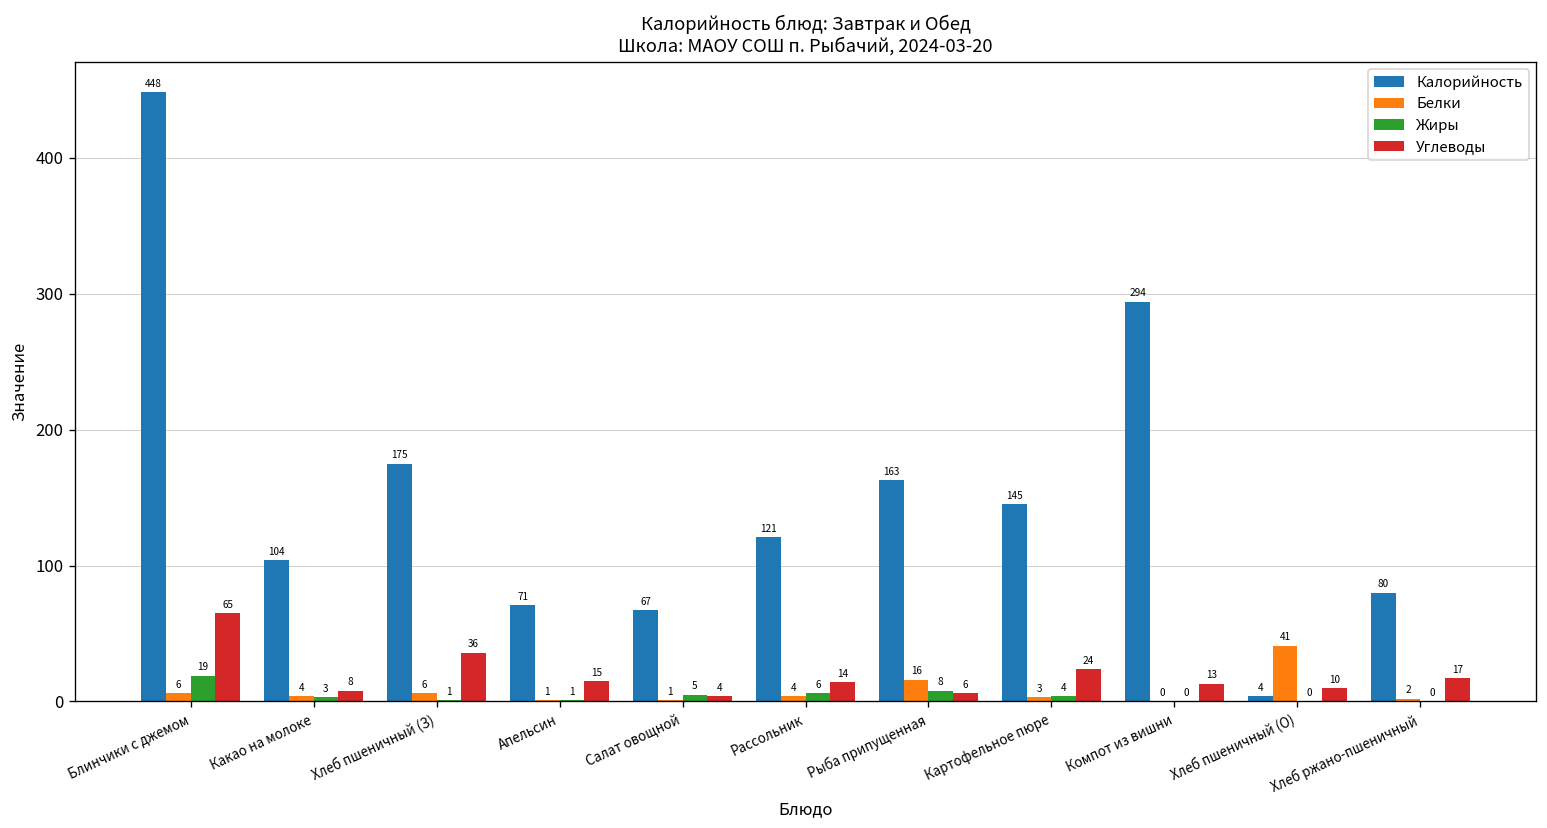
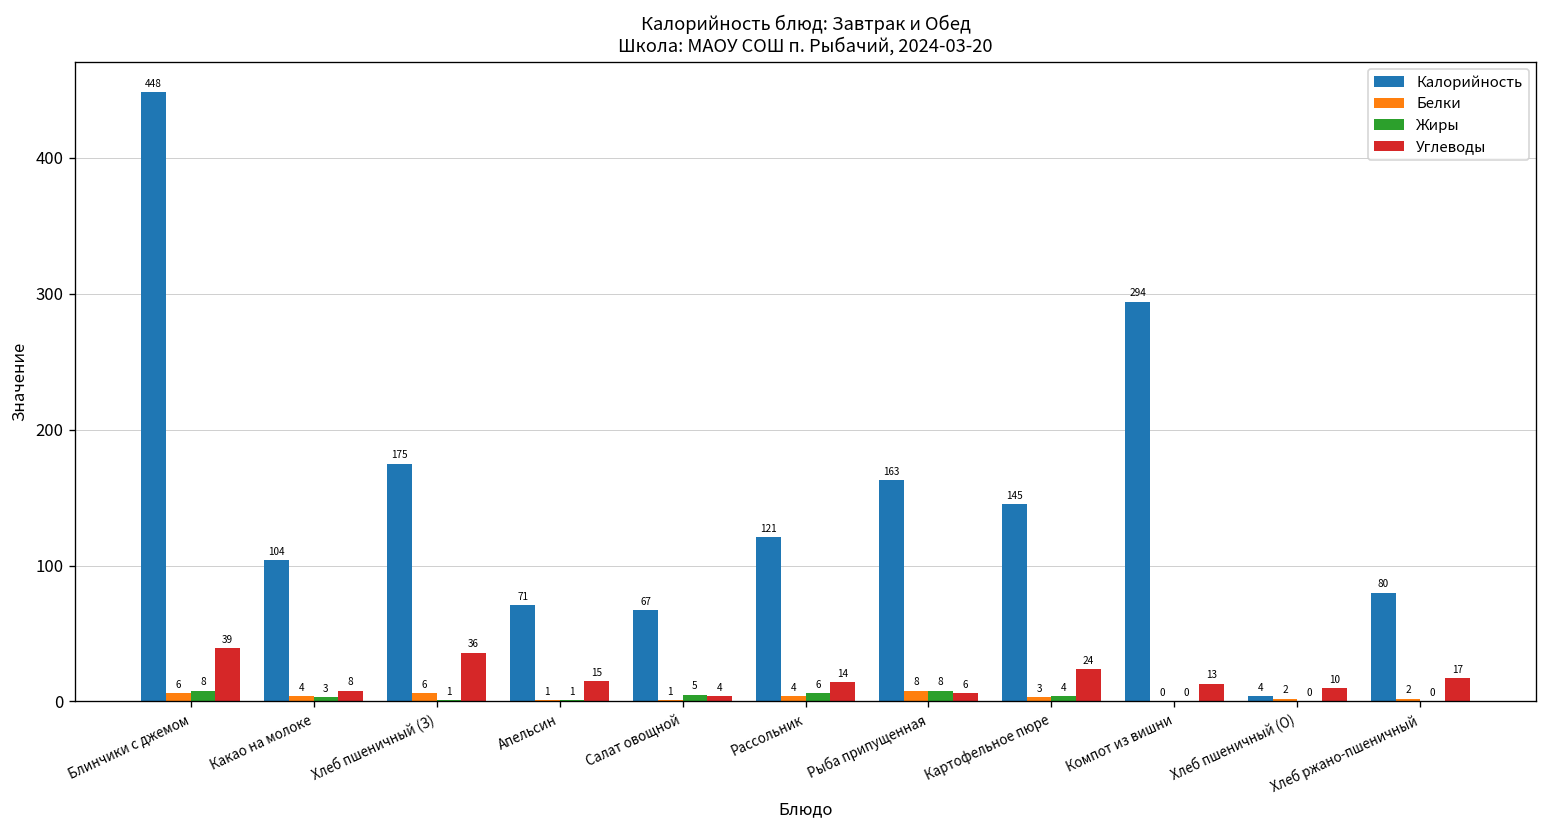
Жиры, Блинчики с джемом: 19 -> 8
Углеводы, Блинчики с джемом: 65 -> 39
Белки, Рыба припущенная: 16 -> 8
Белки, Хлеб пшеничный (О): 41 -> 2
